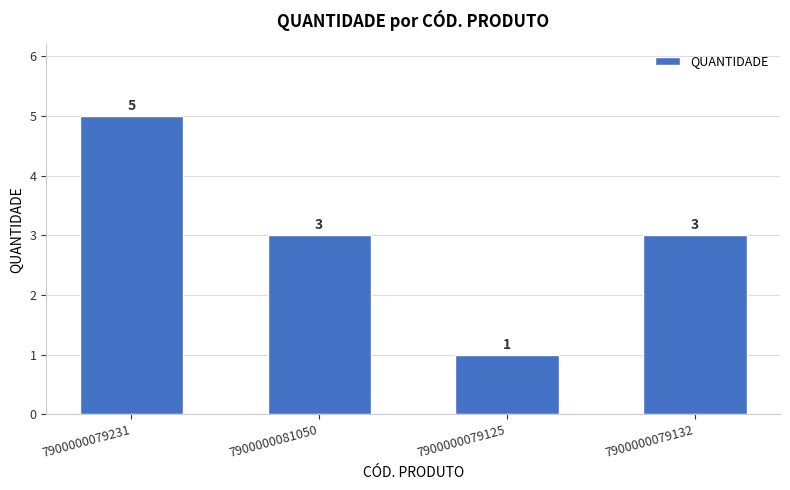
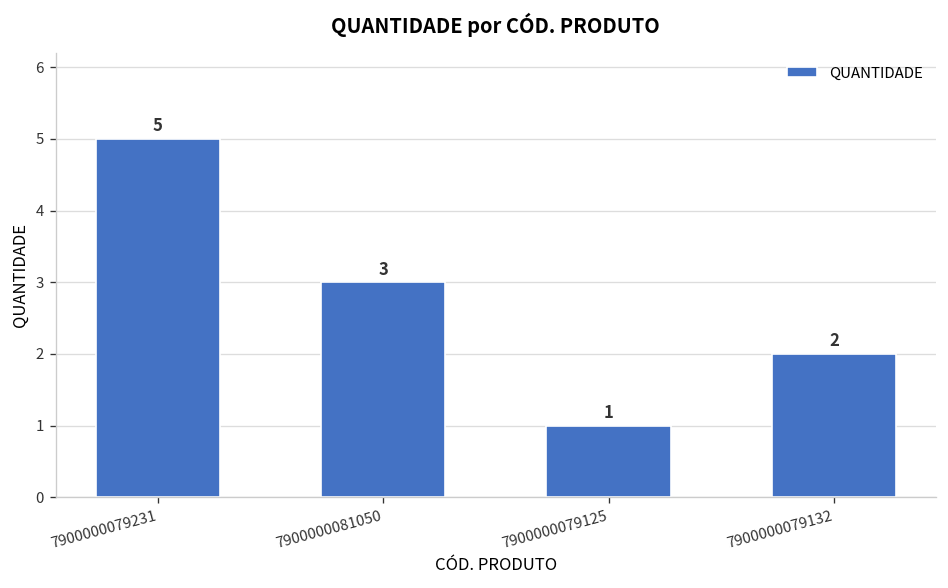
7900000079132: 3 -> 2
